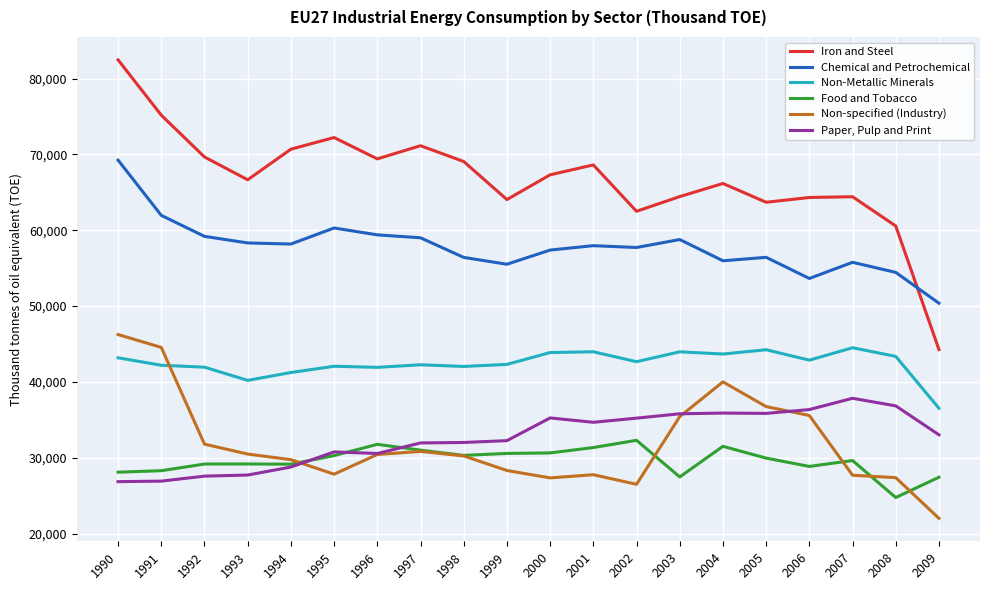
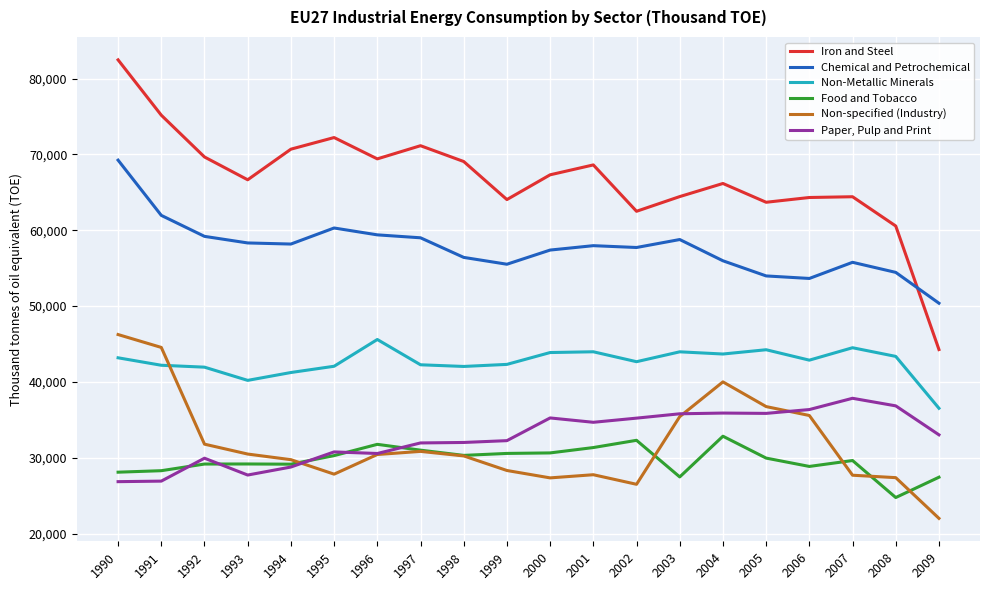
Paper, Pulp and Print, 1992: 28,000 -> 30,000
Non-Metallic Minerals, 1996: 42,000 -> 46,000
Food and Tobacco, 2004: 32,000 -> 33,000
Chemical and Petrochemical, 2005: 56,000 -> 54,000
